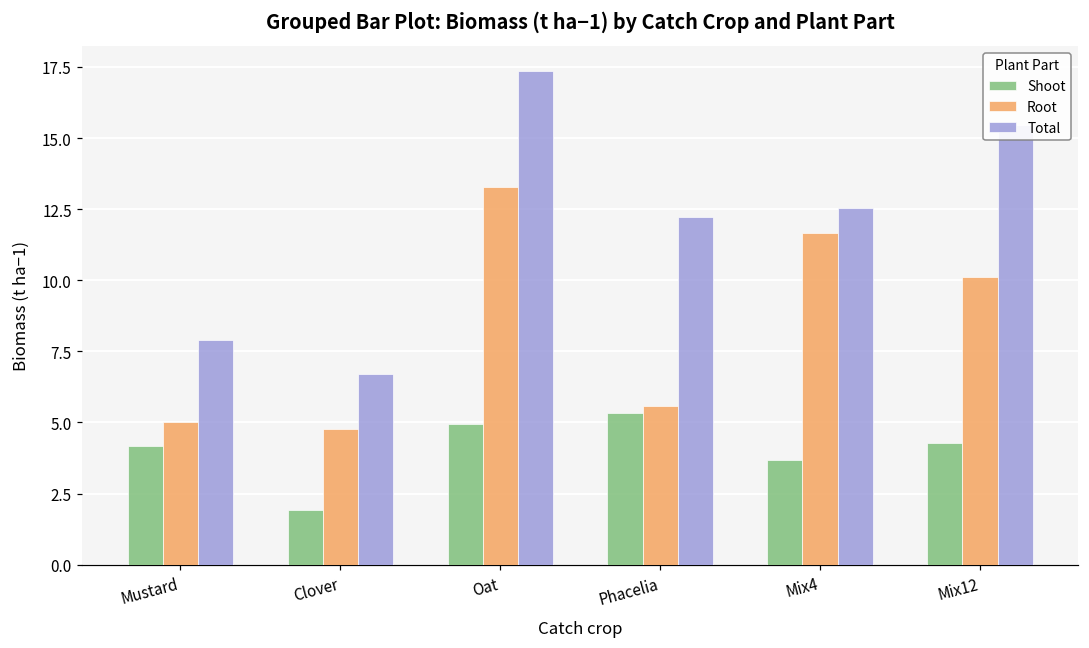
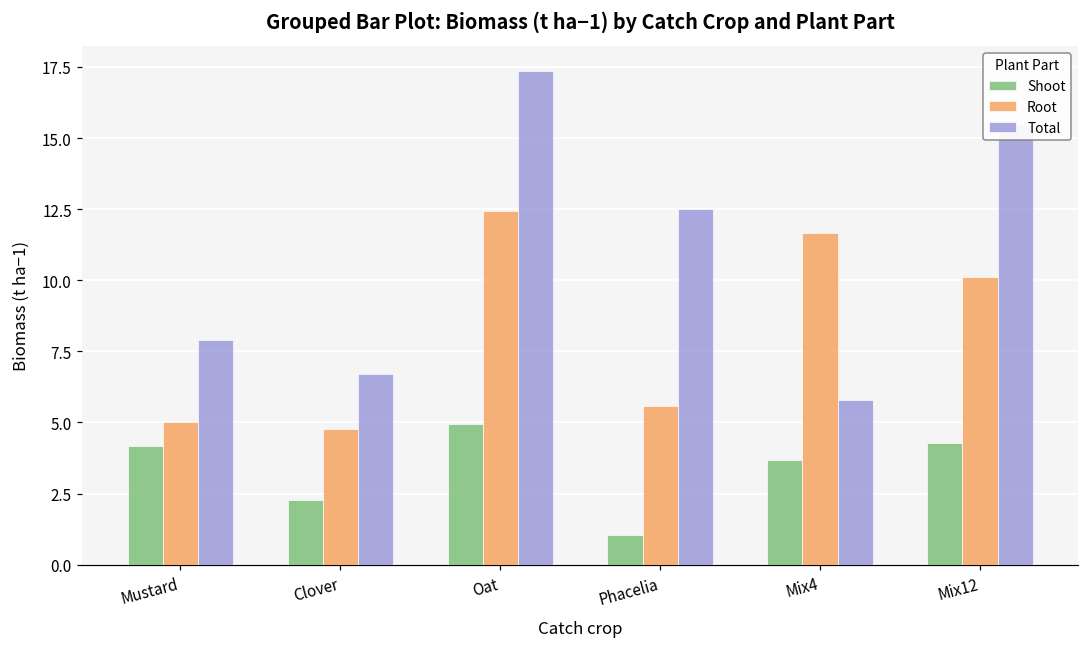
Shoot, Clover: 1.9 -> 2.3
Root, Oat: 13.3 -> 12.4
Shoot, Phacelia: 5.3 -> 1.0
Total, Phacelia: 12.2 -> 12.5
Total, Mix4: 12.5 -> 5.8
